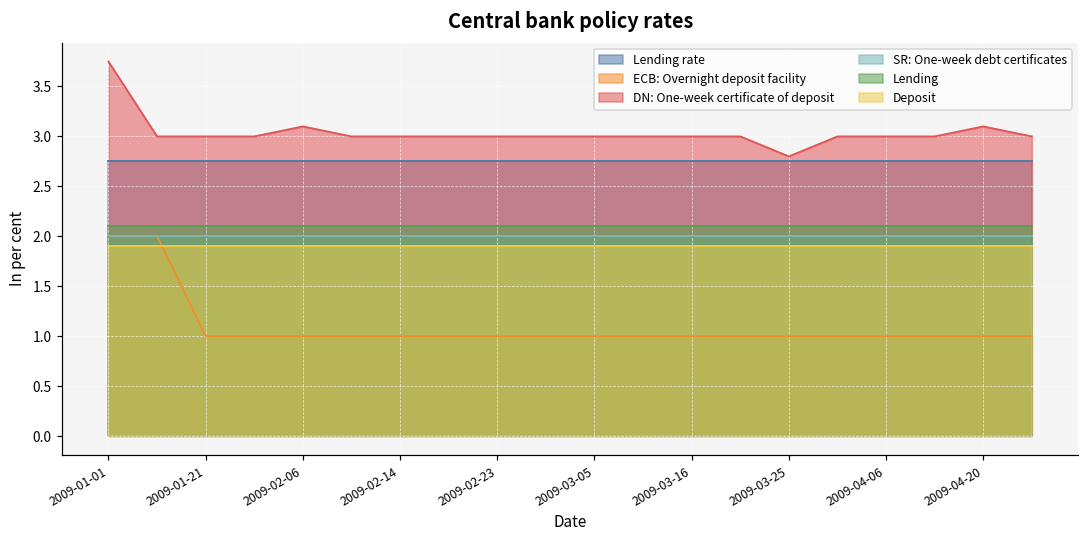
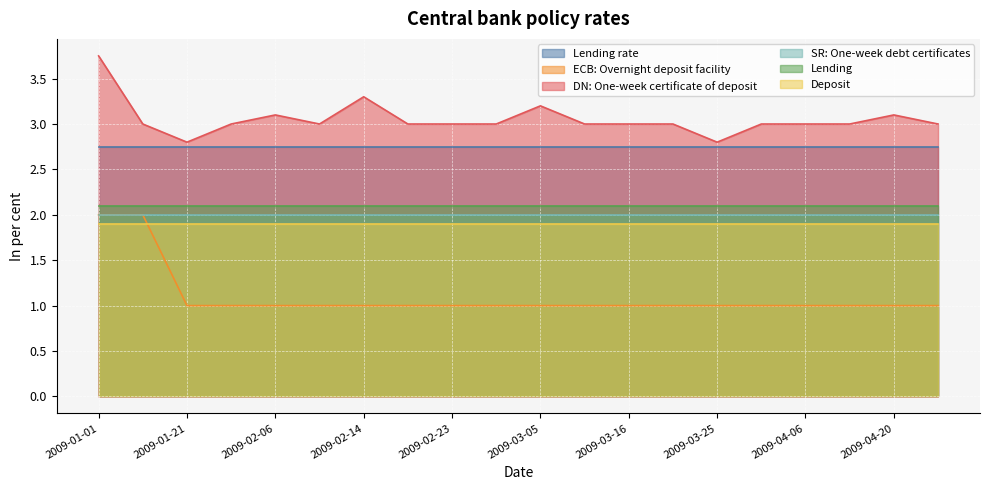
DN: One-week certificate of deposit, 2009-01-21: 3.0 -> 2.8
DN: One-week certificate of deposit, 2009-02-14: 3.0 -> 3.3
DN: One-week certificate of deposit, 2009-03-05: 3.0 -> 3.2
